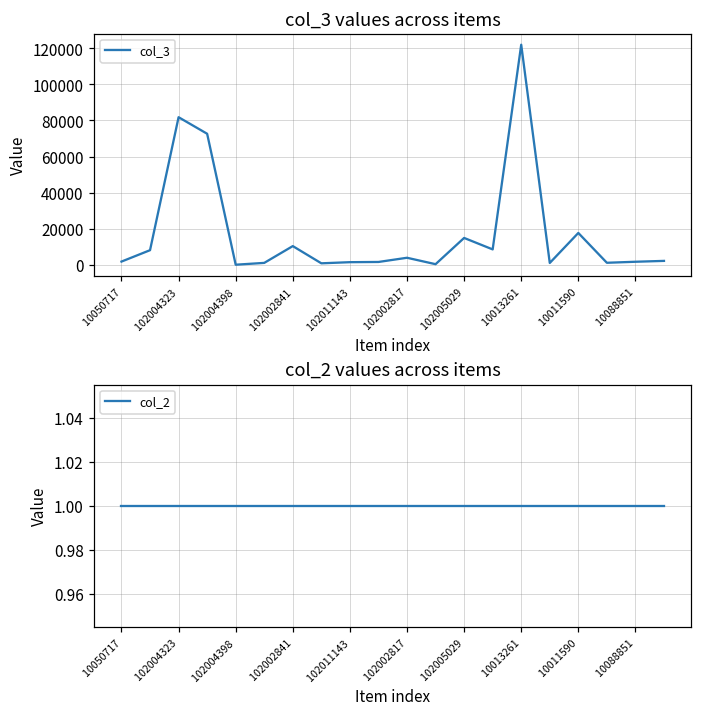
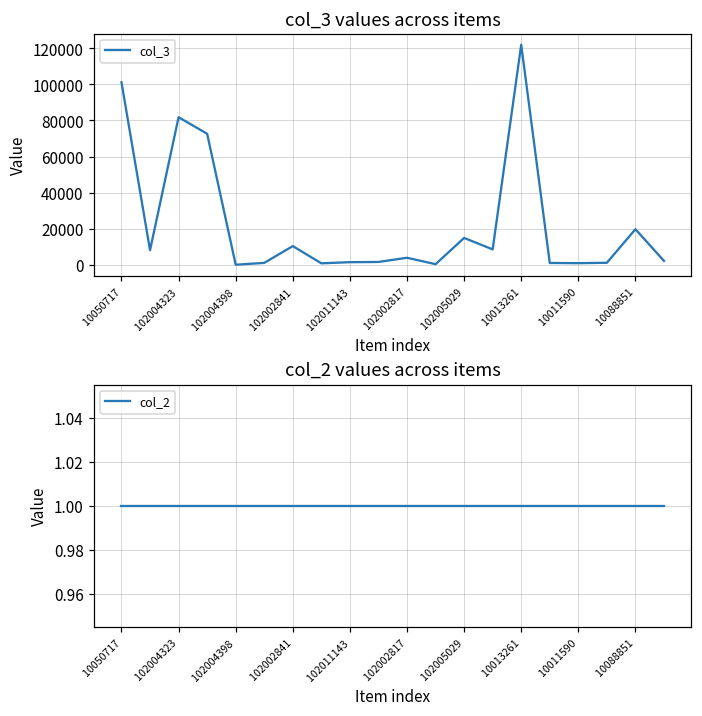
col_3 values across items, 10050717: 2000 -> 101000
col_3 values across items, 10011590: 18000 -> 1000
col_3 values across items, 10088851: 2000 -> 20000
